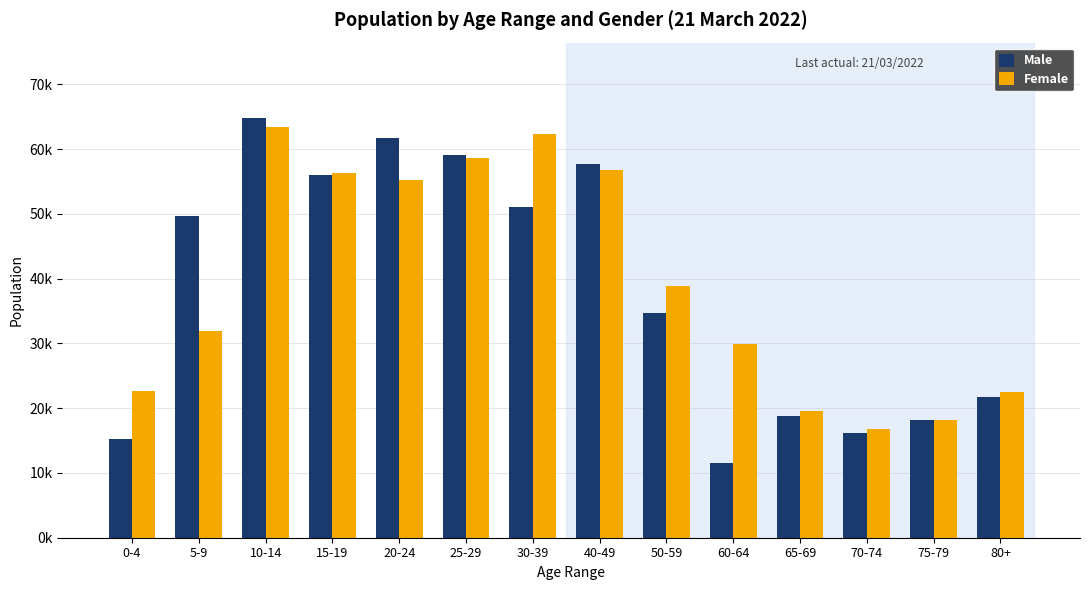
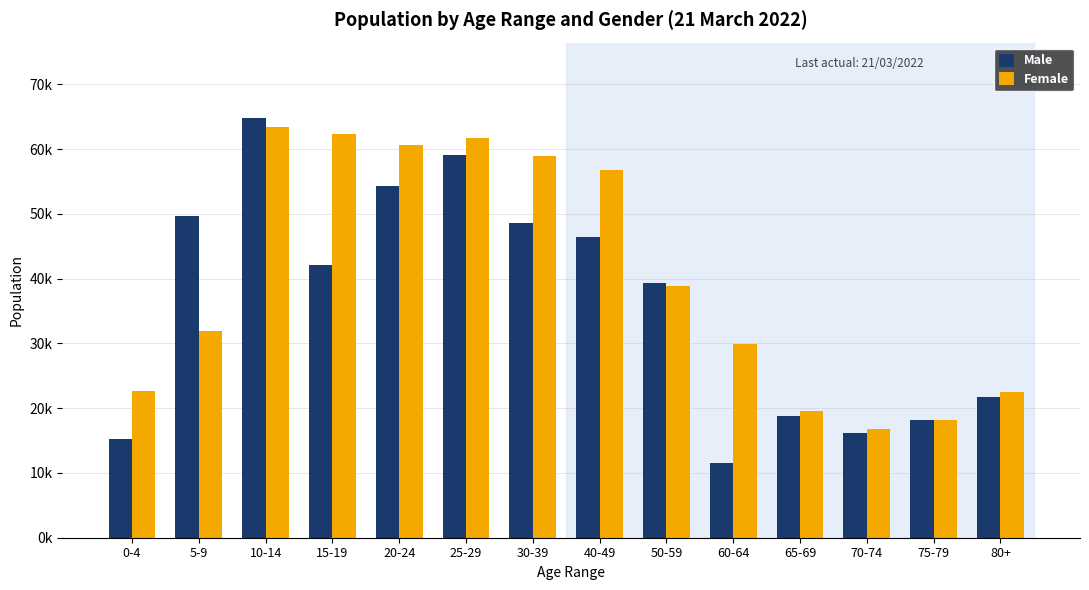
Male, 15-19: 56000 -> 42000
Female, 15-19: 56000 -> 62000
Male, 20-24: 62000 -> 54000
Female, 20-24: 55000 -> 61000
Female, 25-29: 59000 -> 62000
Male, 30-39: 51000 -> 49000
Female, 30-39: 62000 -> 59000
Male, 40-49: 58000 -> 46000
Male, 50-59: 35000 -> 39000
